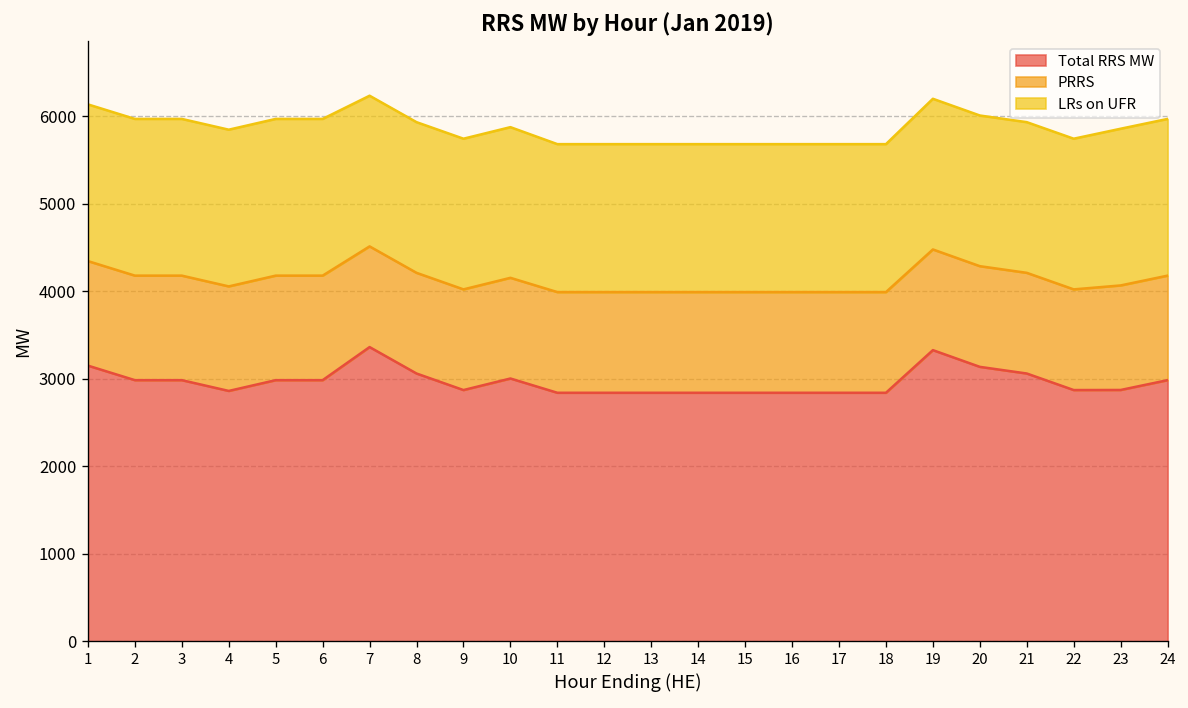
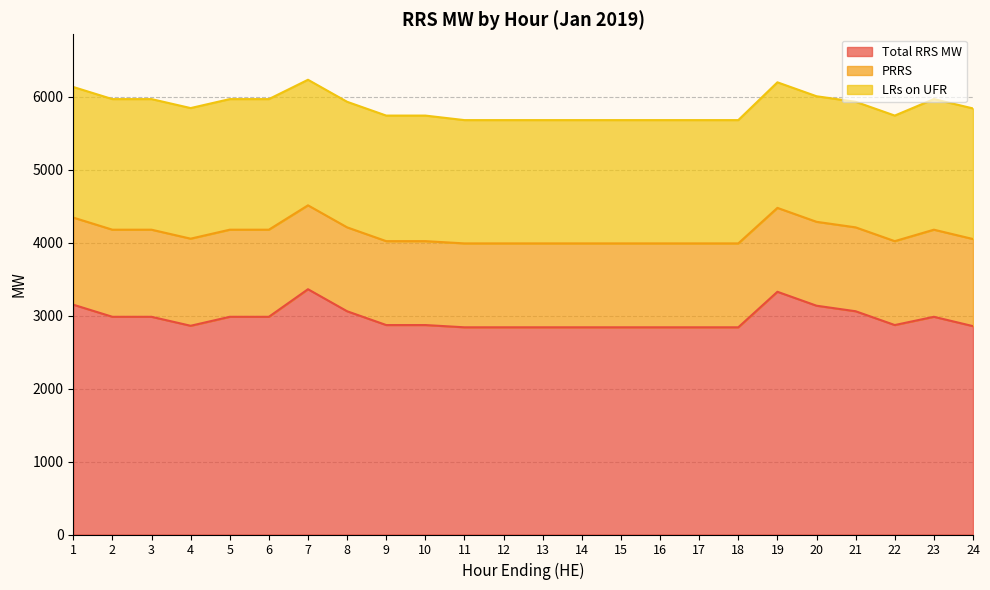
Total RRS MW, 10: 3000 -> 2900
Total RRS MW, 23: 2900 -> 3000
Total RRS MW, 24: 3000 -> 2900
